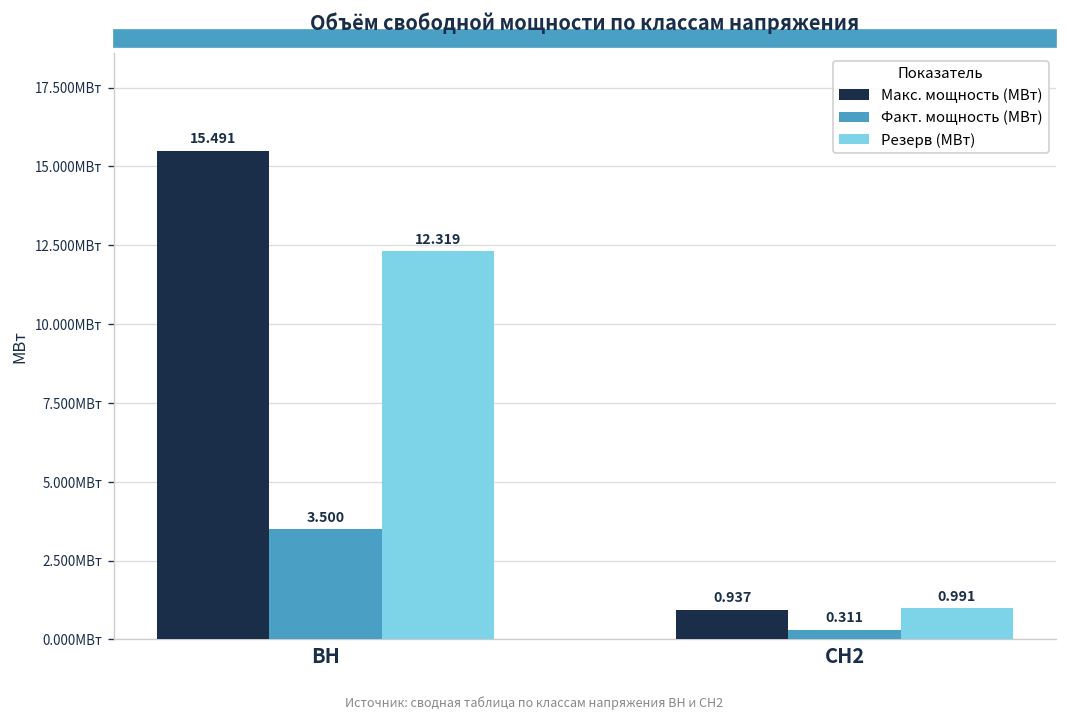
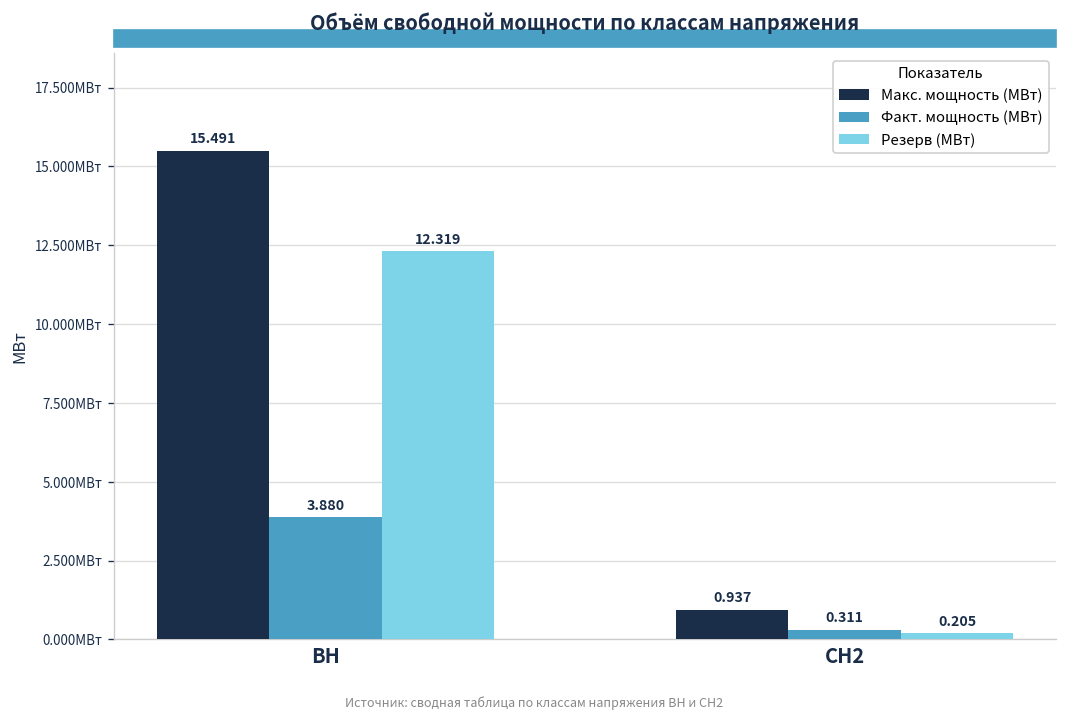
Факт. мощность (МВт), ВН: 3.500 -> 3.880
Резерв (МВт), СН2: 0.991 -> 0.205
